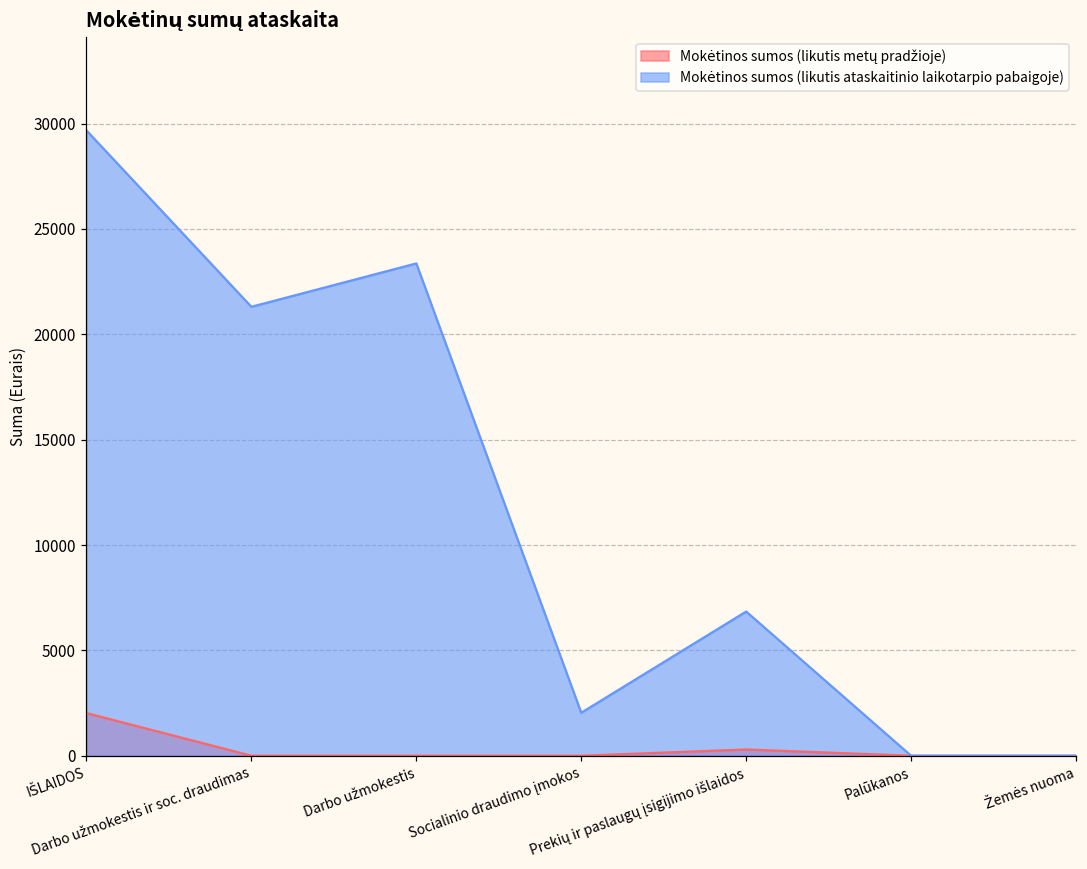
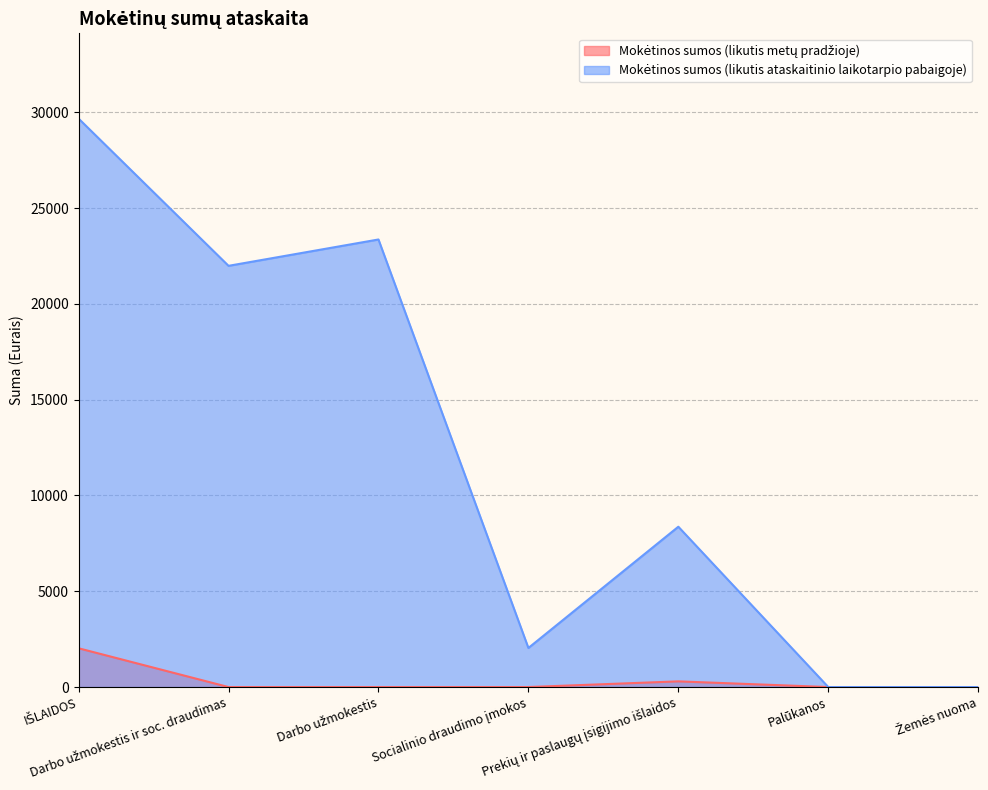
Mokėtinos sumos (likutis ataskaitinio laikotarpio pabaigoje), Darbo užmokestis ir soc. draudimas: 21300 -> 22000
Mokėtinos sumos (likutis ataskaitinio laikotarpio pabaigoje), Prekių ir paslaugų įsigijimo išlaidos: 6800 -> 8400
